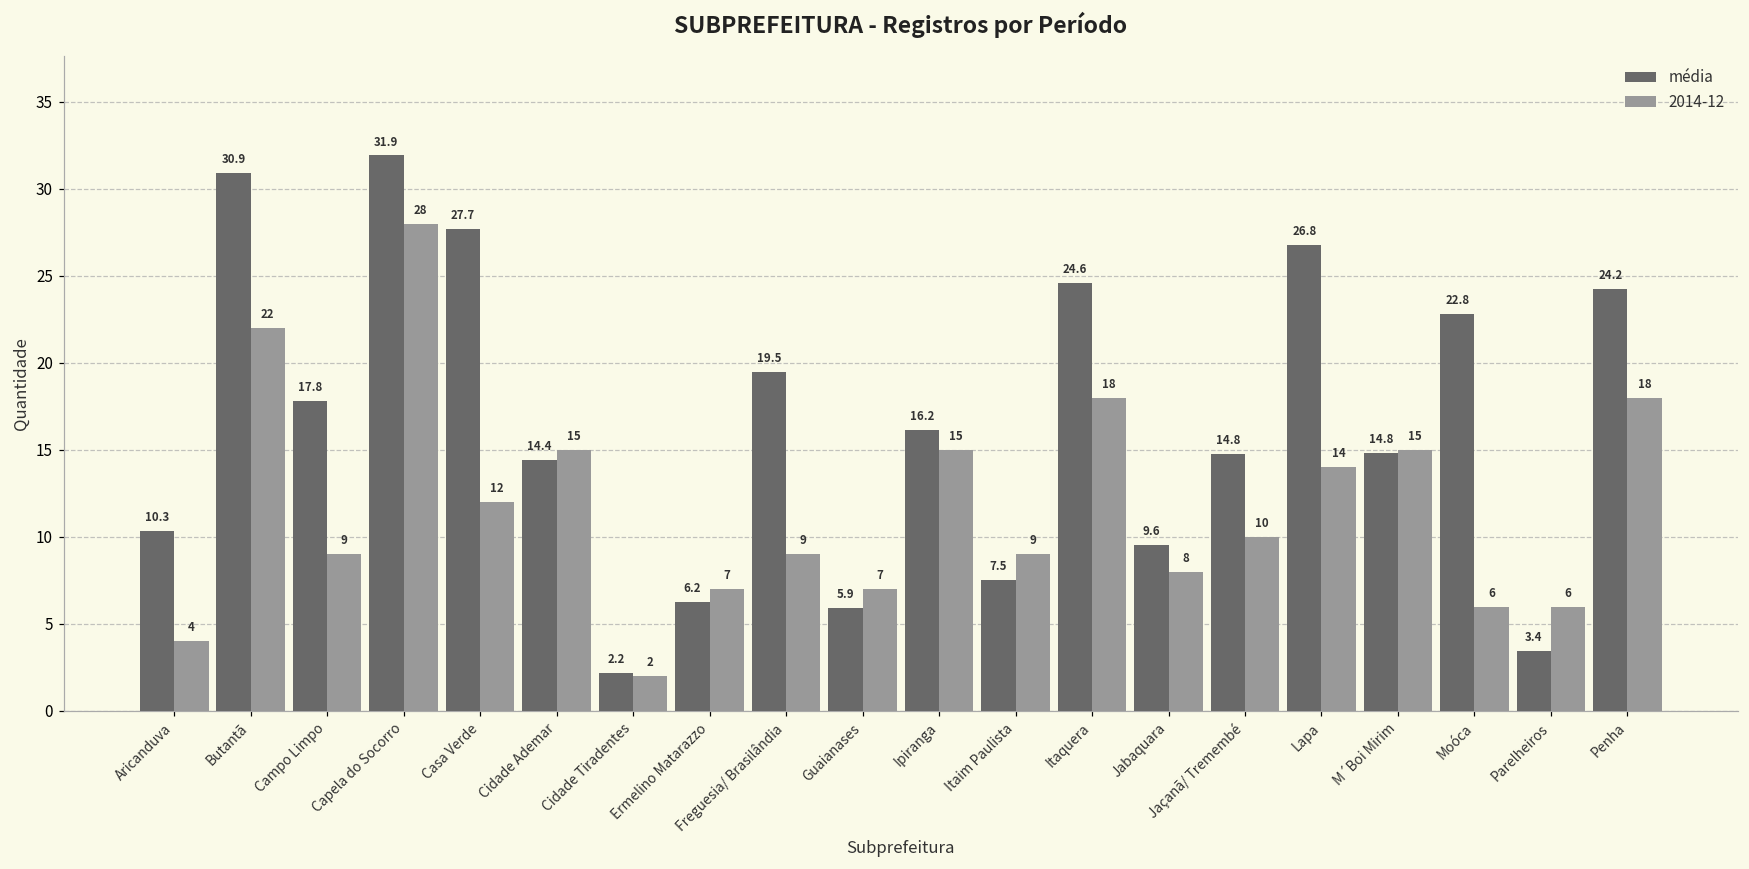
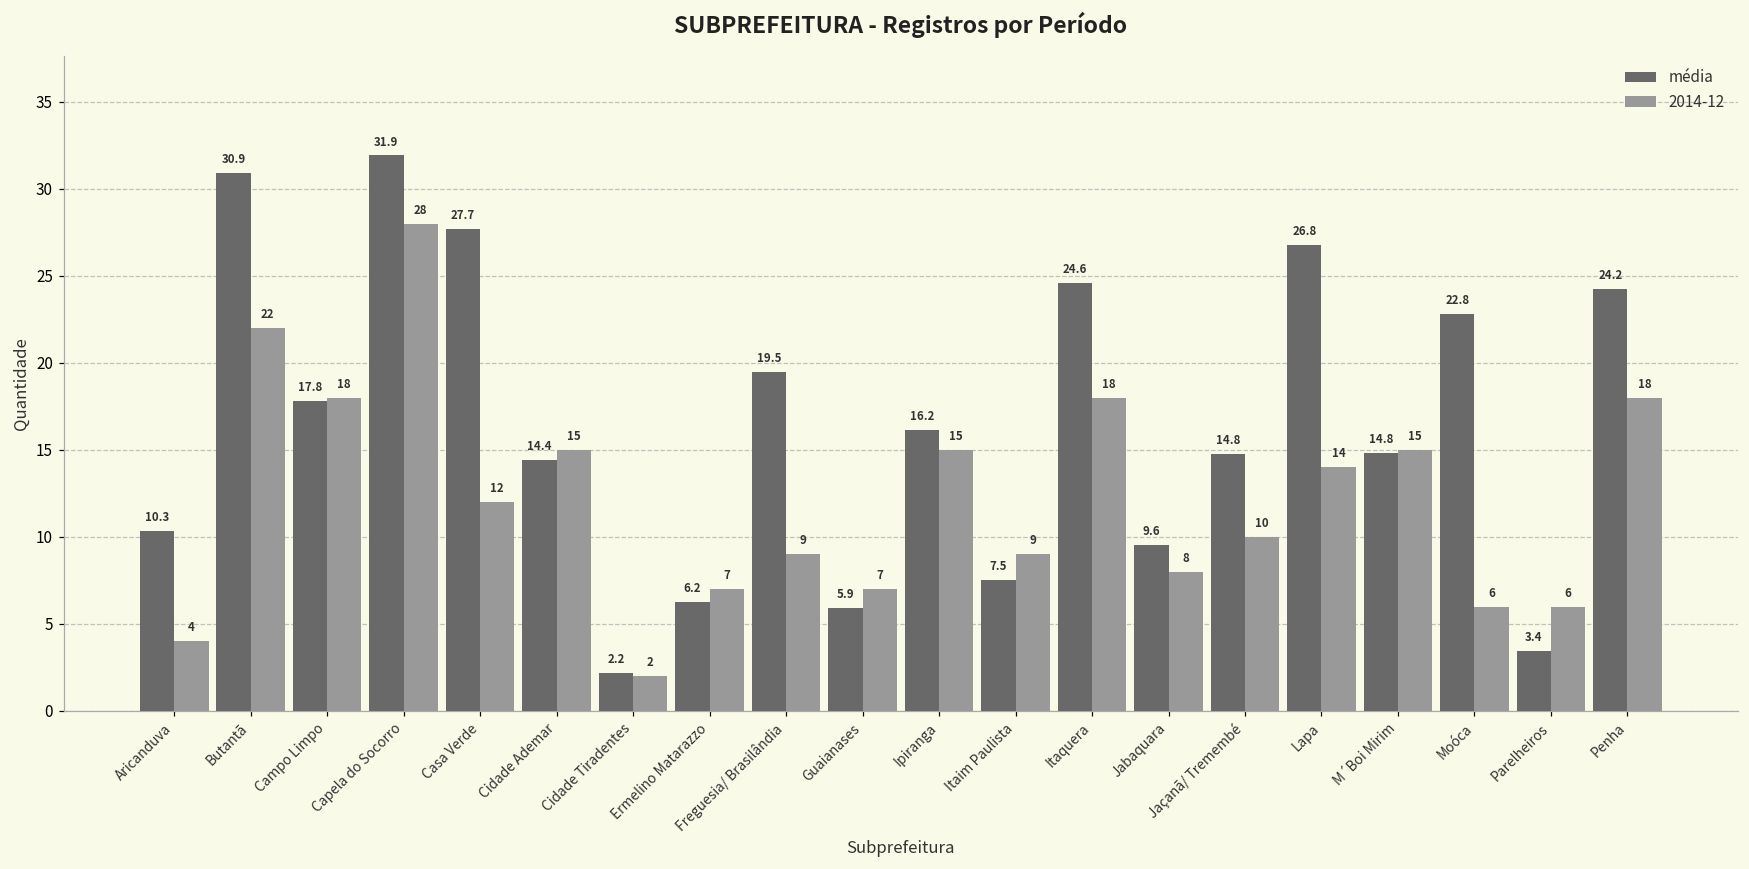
2014-12, Campo Limpo: 9 -> 18
